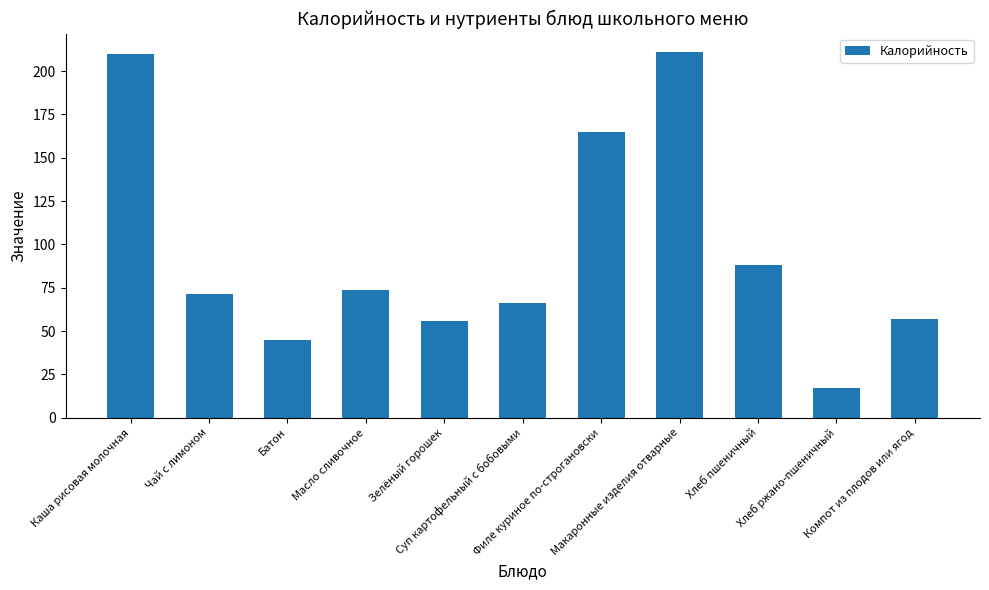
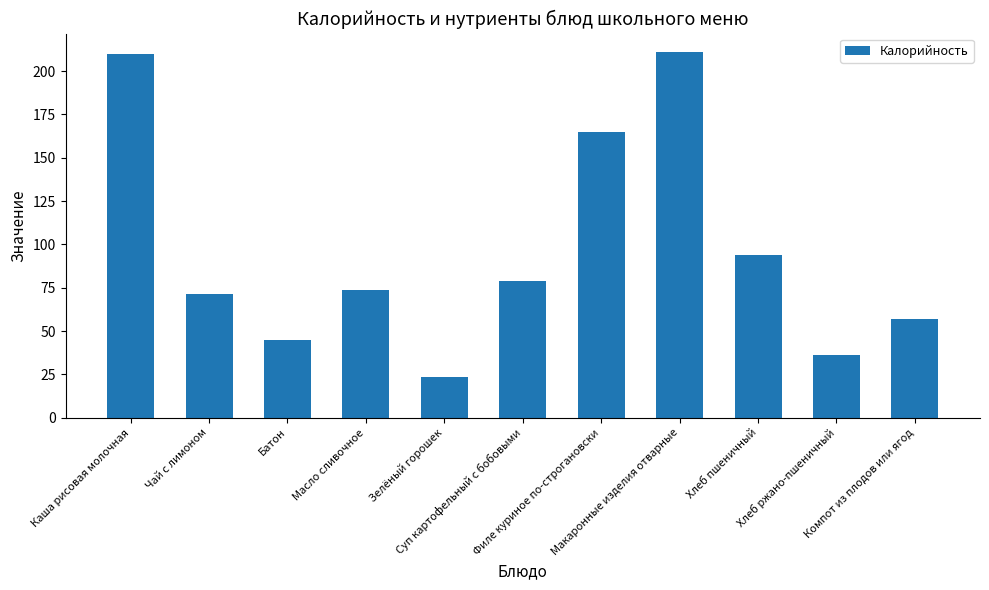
Зелёный горошек: 56 -> 23
Суп картофельный с бобовыми: 66 -> 79
Хлеб пшеничный: 88 -> 94
Хлеб ржано-пшеничный: 17 -> 36
